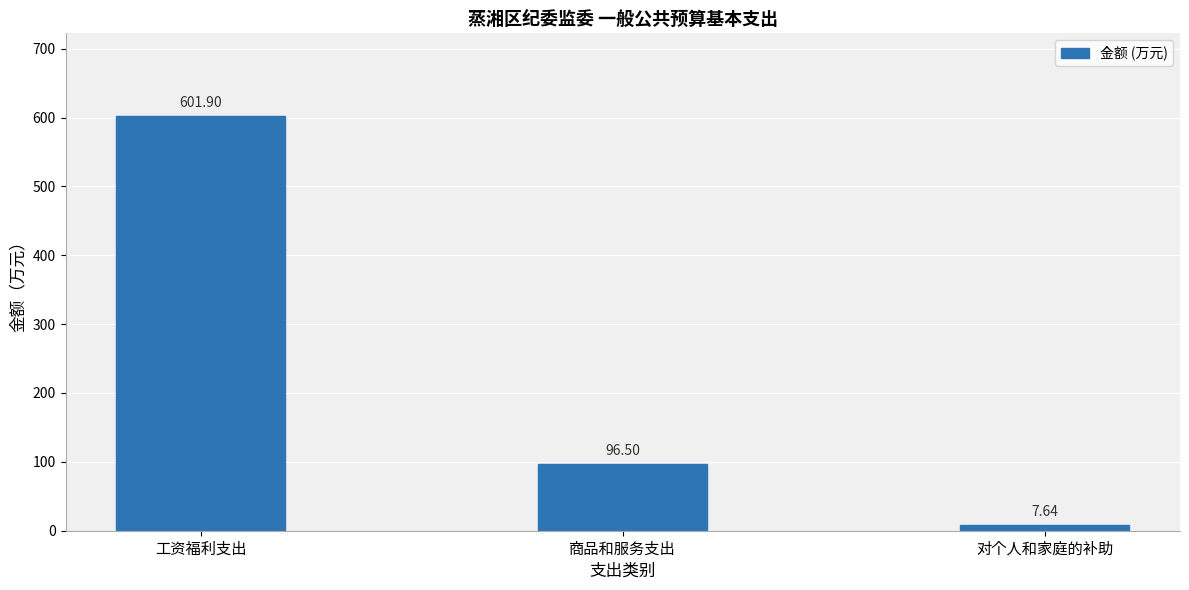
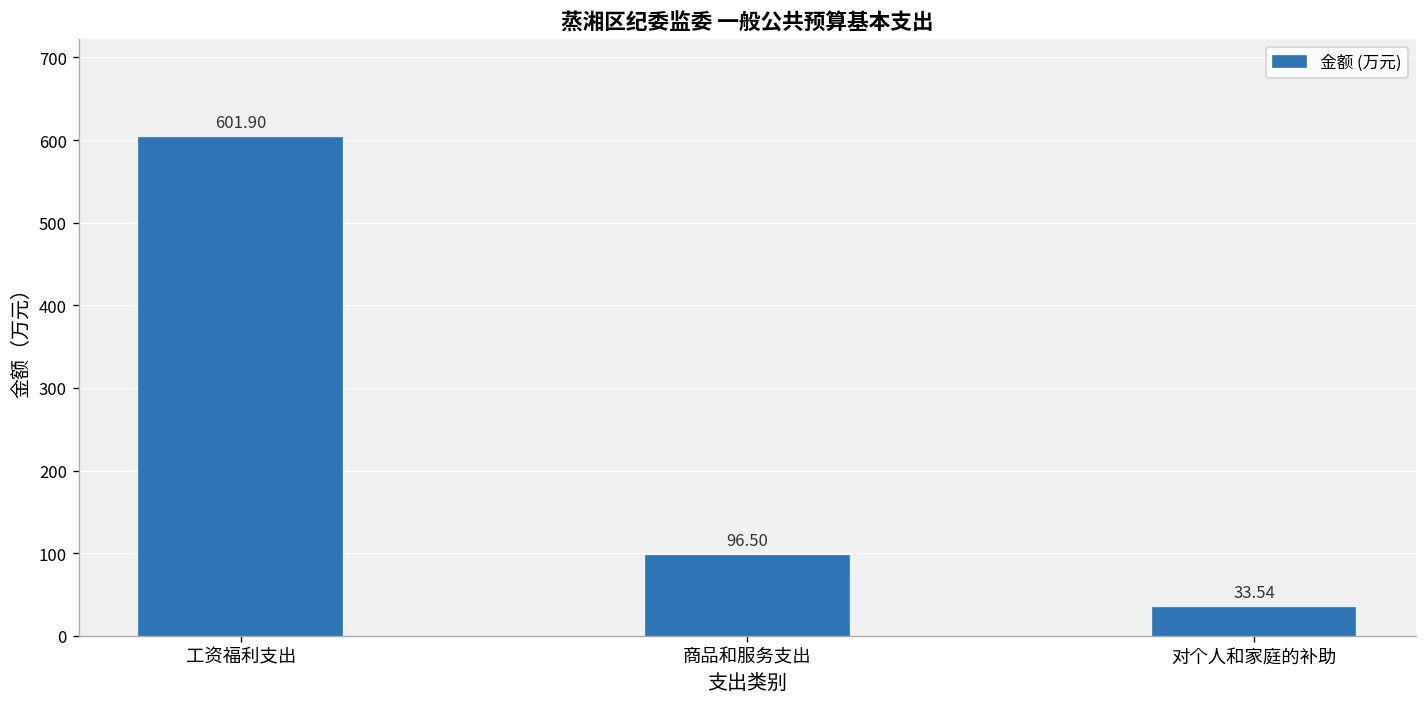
对个人和家庭的补助: 7.64 -> 33.54
